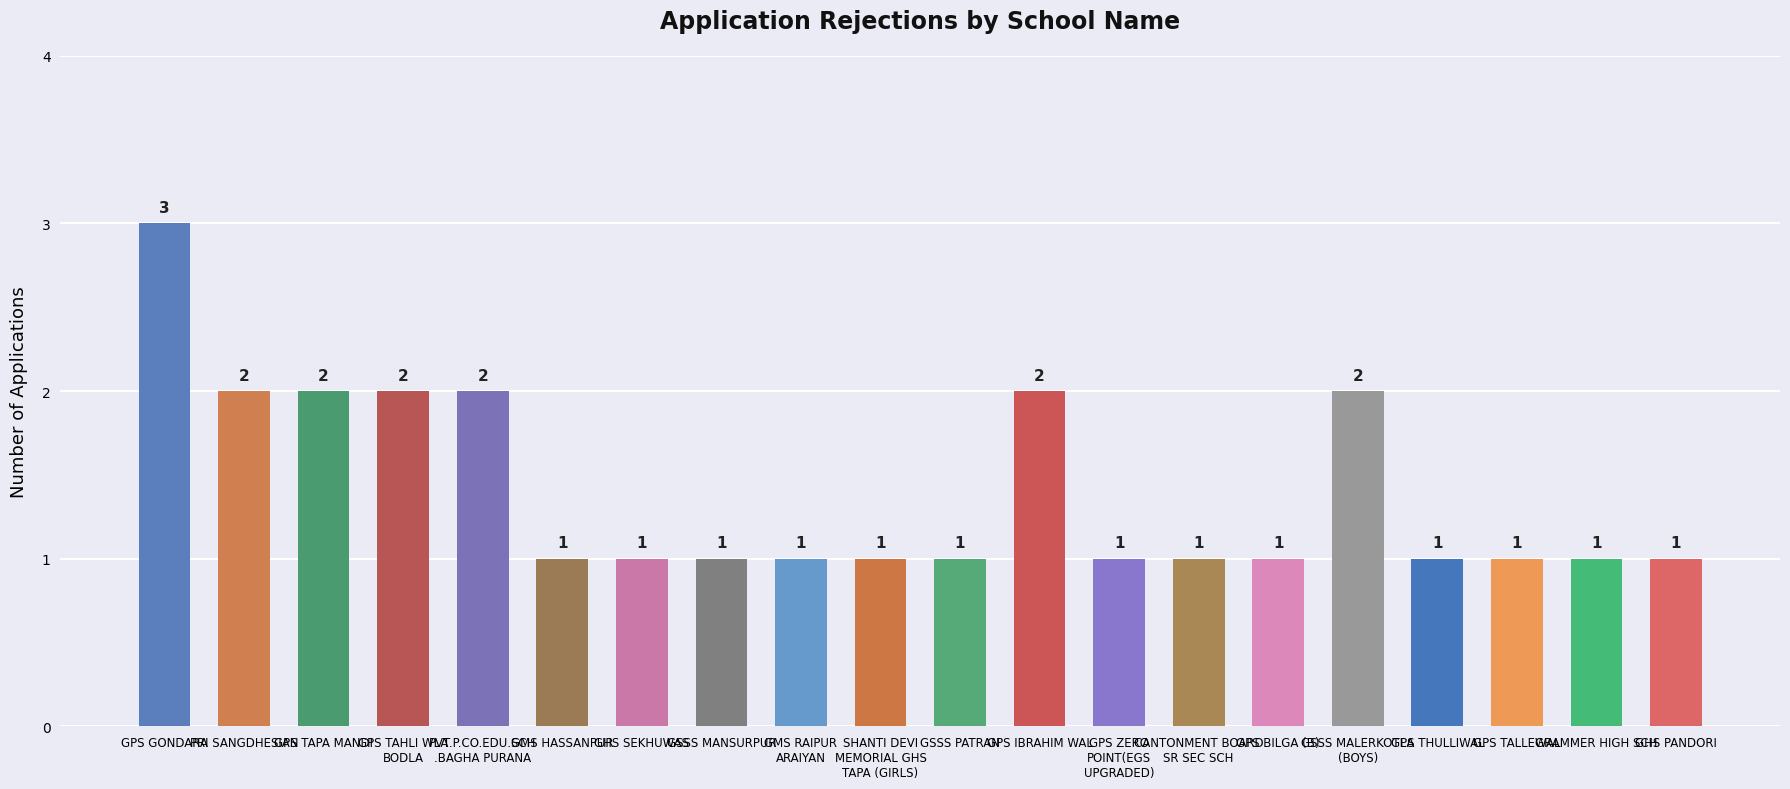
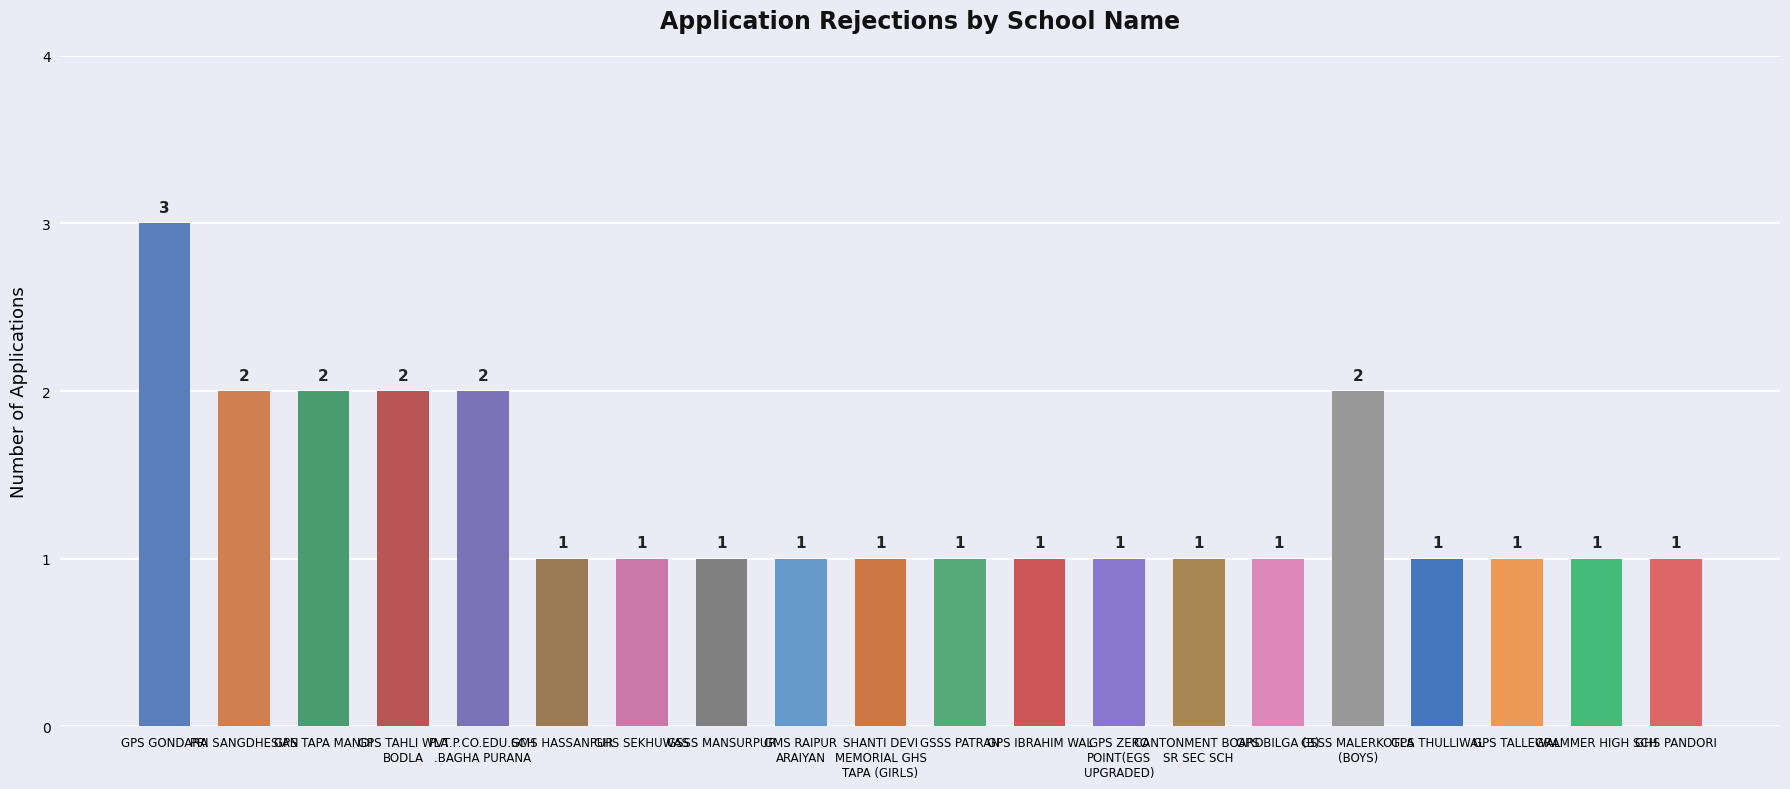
GPS IBRAHIM WAL: 2 -> 1
